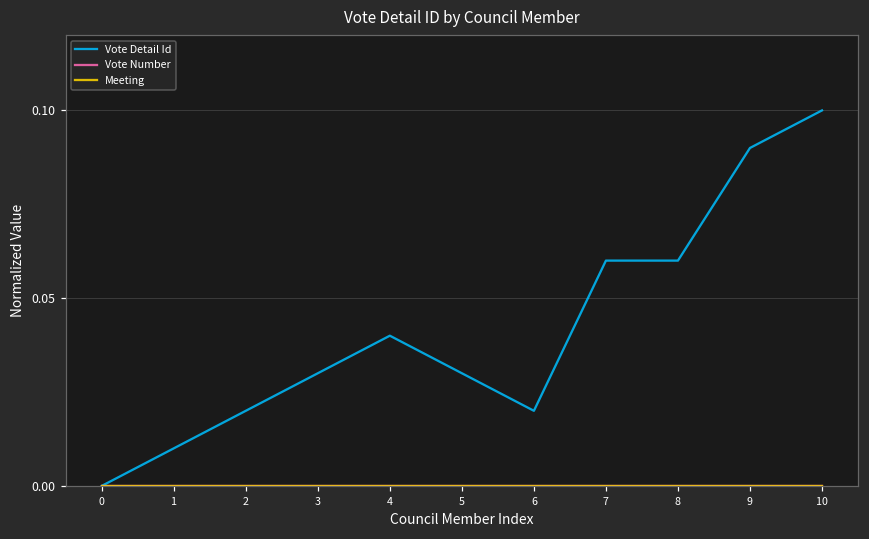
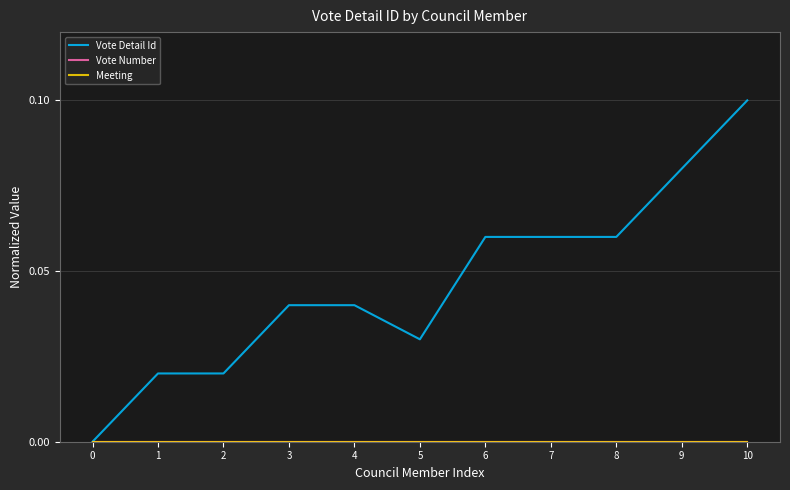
Vote Detail Id, 1: 0.010 -> 0.020
Vote Detail Id, 3: 0.030 -> 0.040
Vote Detail Id, 6: 0.020 -> 0.060
Vote Detail Id, 9: 0.090 -> 0.080
